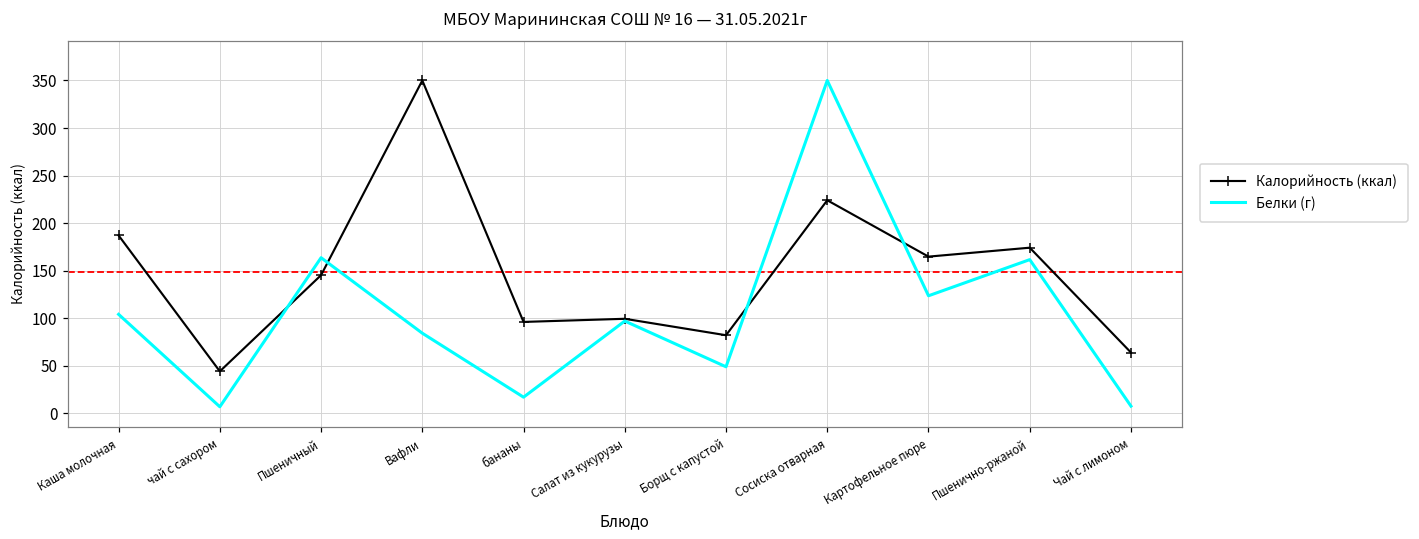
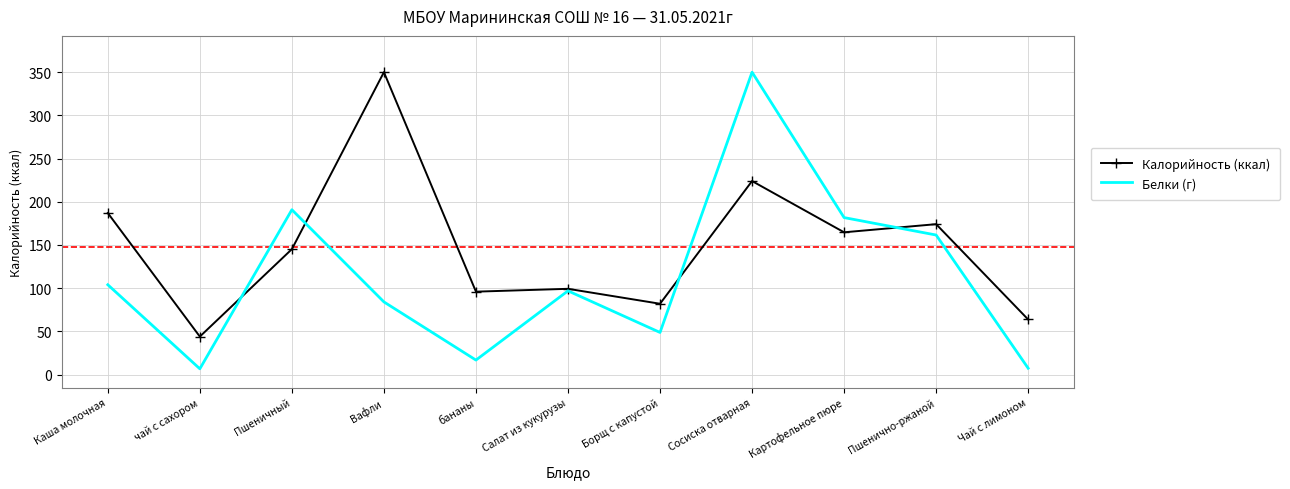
Белки (г), Пшеничный: 160 -> 190
Белки (г), Картофельное пюре: 120 -> 180
